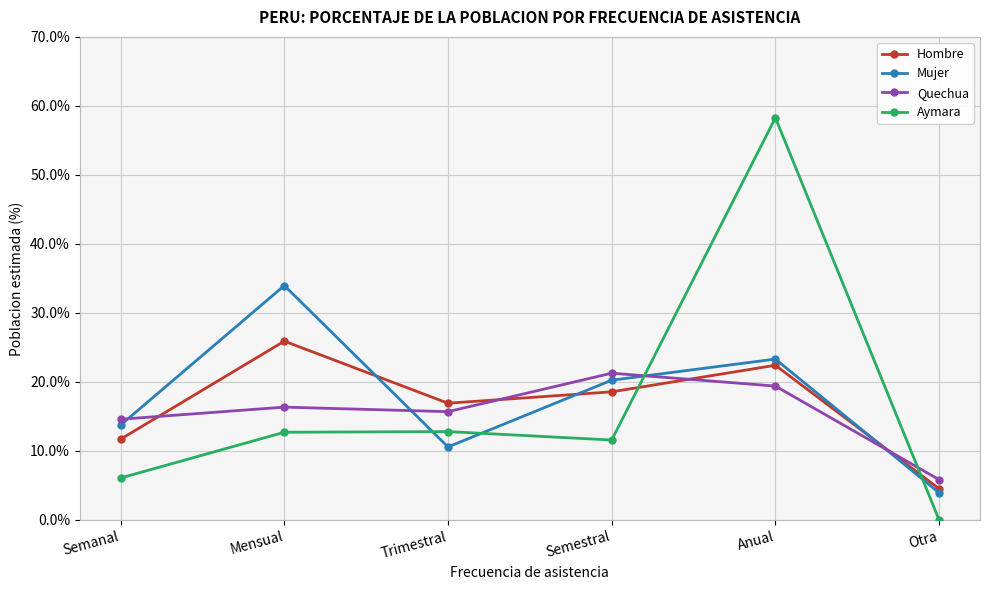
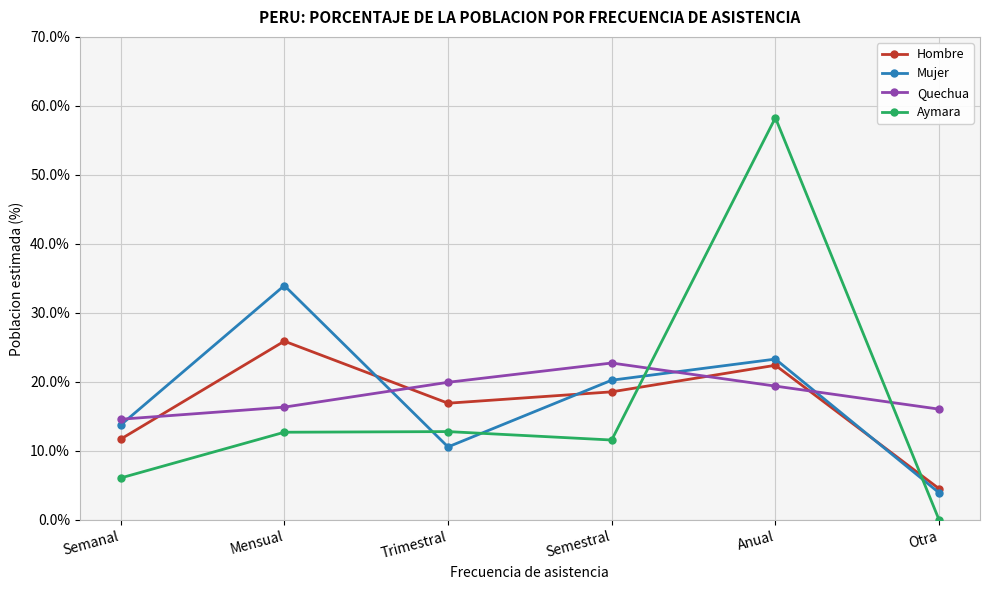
Quechua, Trimestral: 16% -> 20%
Quechua, Semestral: 21% -> 23%
Quechua, Otra: 6% -> 16%
